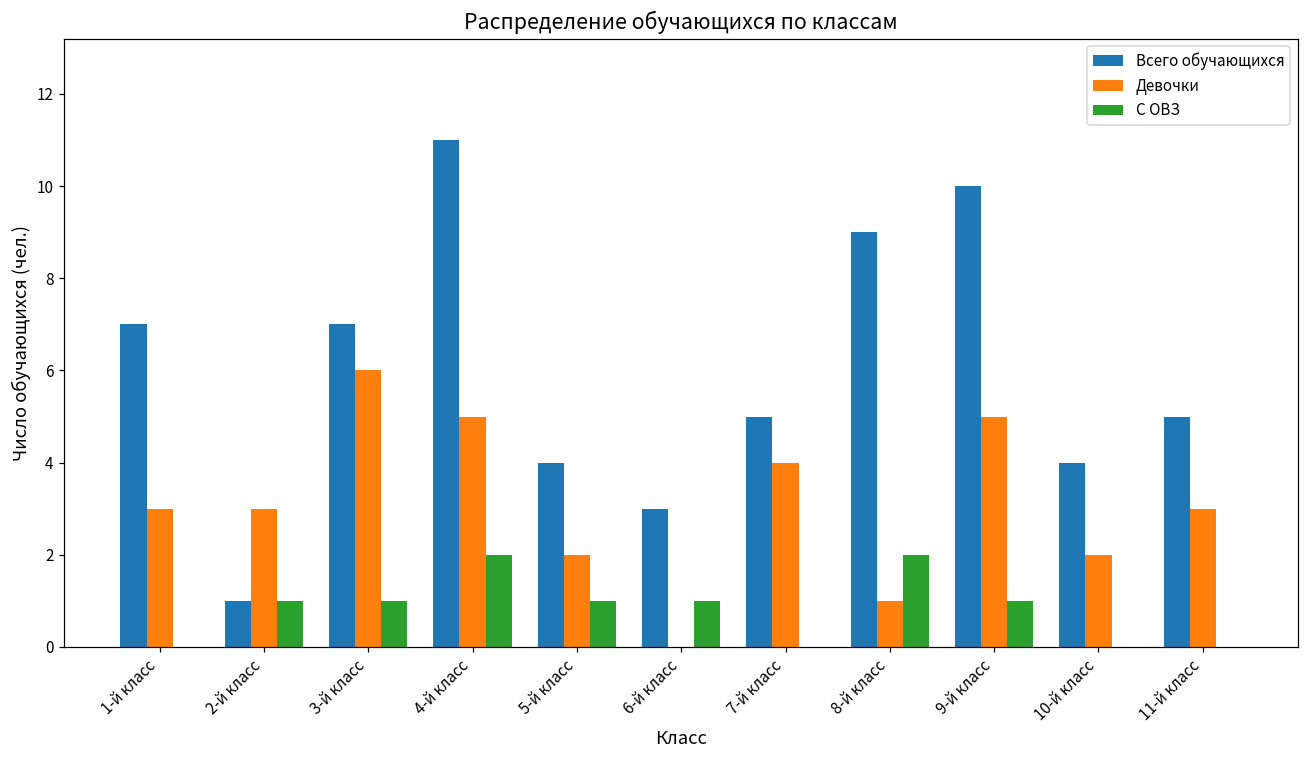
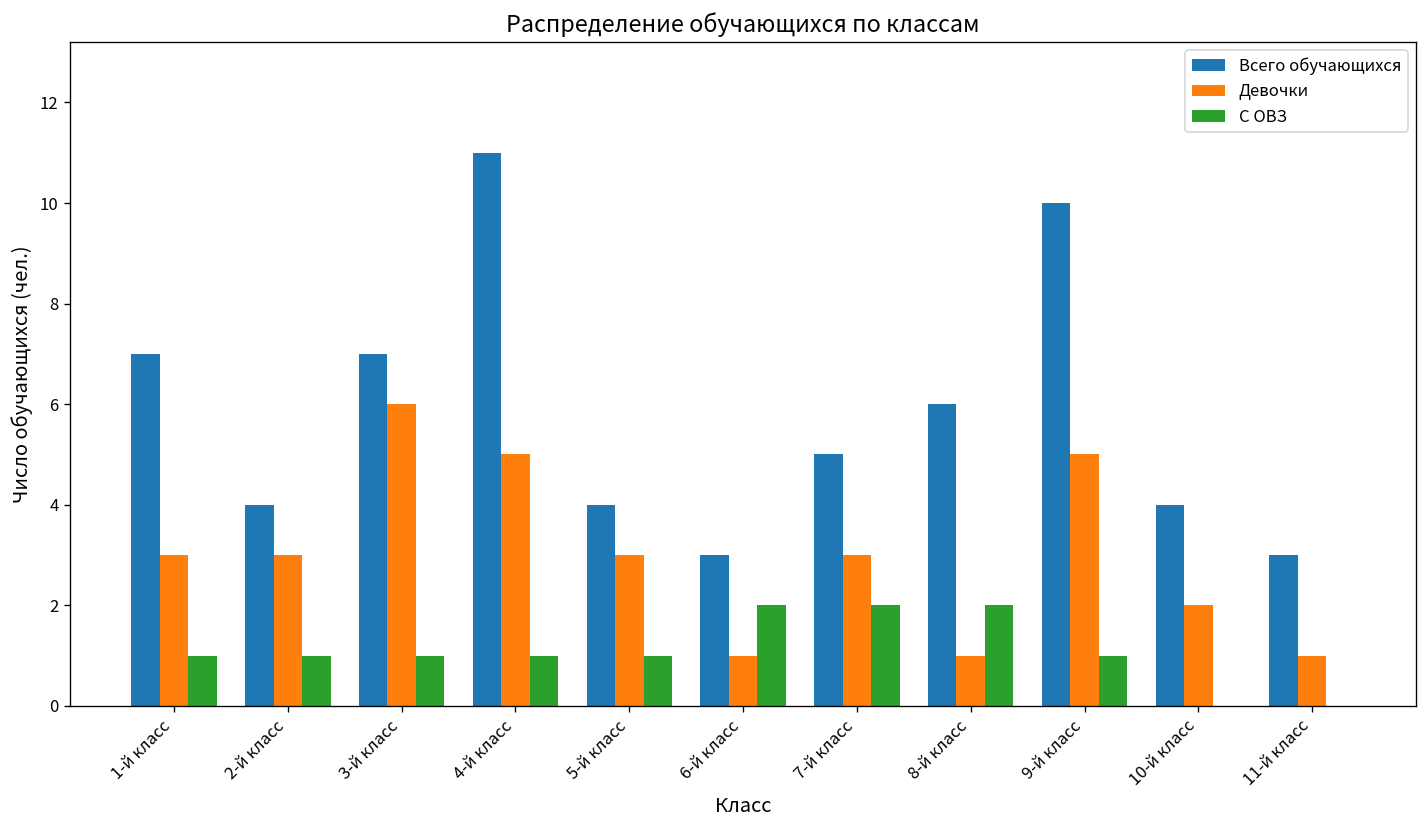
С ОВЗ, 1-й класс: 0 -> 1
Всего обучающихся, 2-й класс: 1 -> 4
С ОВЗ, 4-й класс: 2 -> 1
Девочки, 5-й класс: 2 -> 3
Девочки, 6-й класс: 0 -> 1
С ОВЗ, 6-й класс: 1 -> 2
Девочки, 7-й класс: 4 -> 3
С ОВЗ, 7-й класс: 0 -> 2
Всего обучающихся, 8-й класс: 9 -> 6
Всего обучающихся, 11-й класс: 5 -> 3
Девочки, 11-й класс: 3 -> 1
